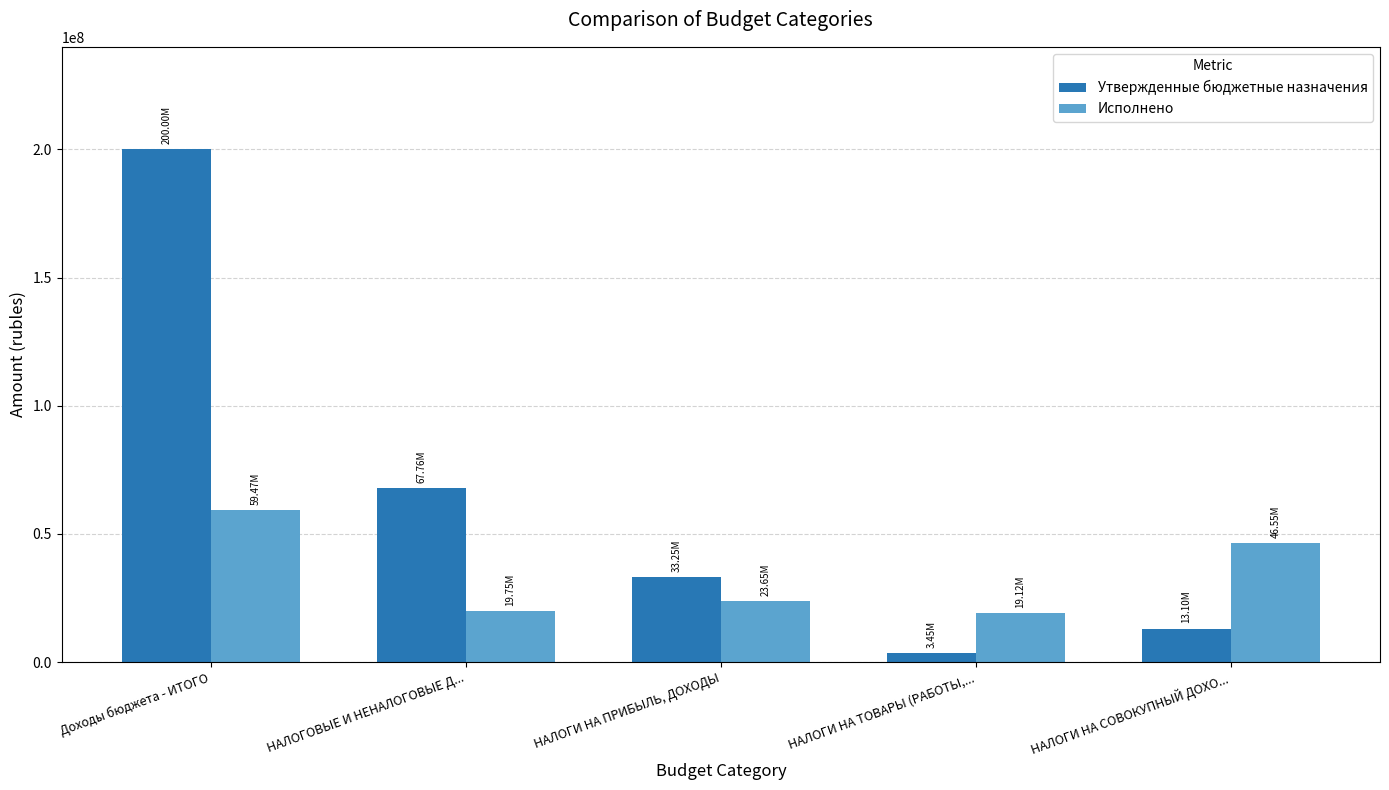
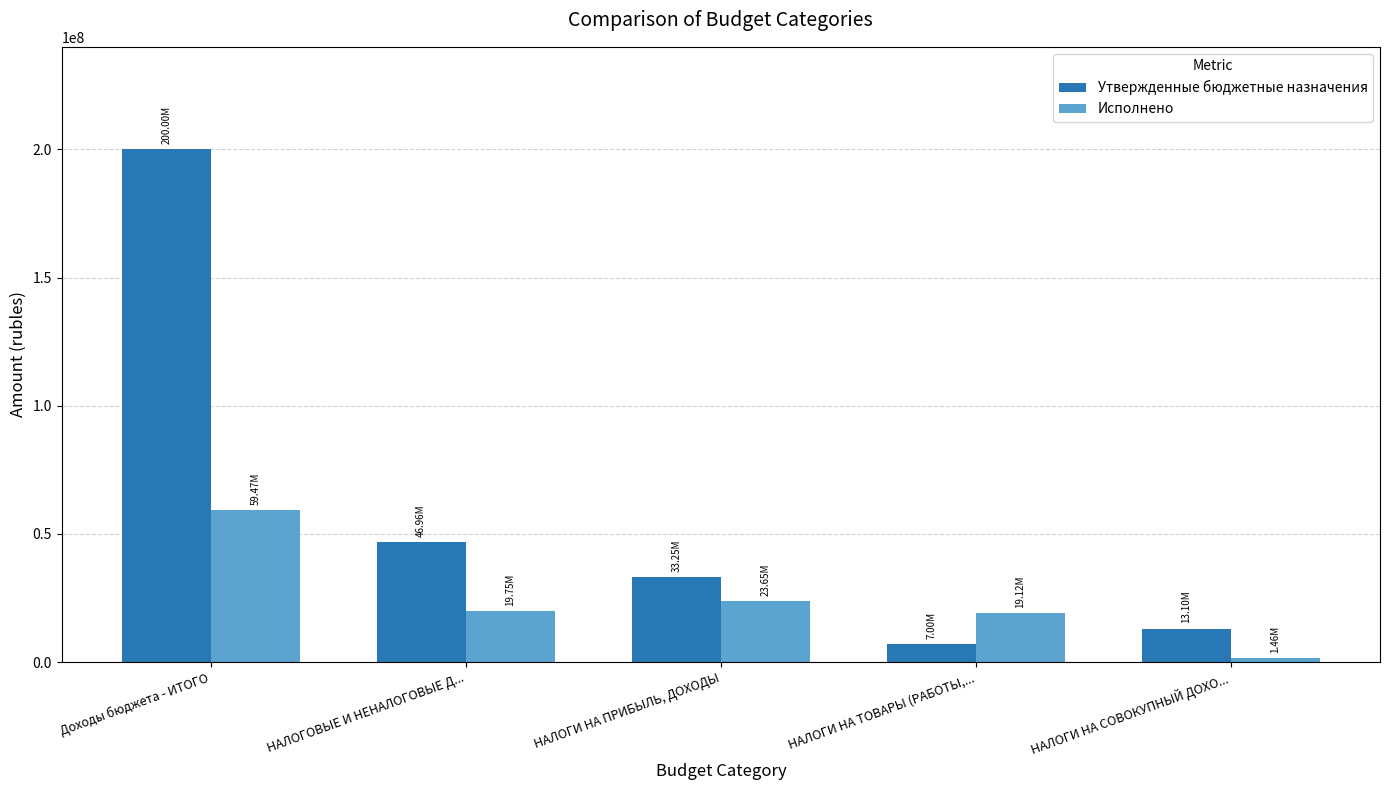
Утвержденные бюджетные назначения, НАЛОГОВЫЕ И НЕНАЛОГОВЫЕ Д...: 67.76M -> 46.96M
Утвержденные бюджетные назначения, НАЛОГИ НА ТОВАРЫ (РАБОТЫ,...: 3.45M -> 7.00M
Исполнено, НАЛОГИ НА СОВОКУПНЫЙ ДОХО...: 46.55M -> 1.46M
